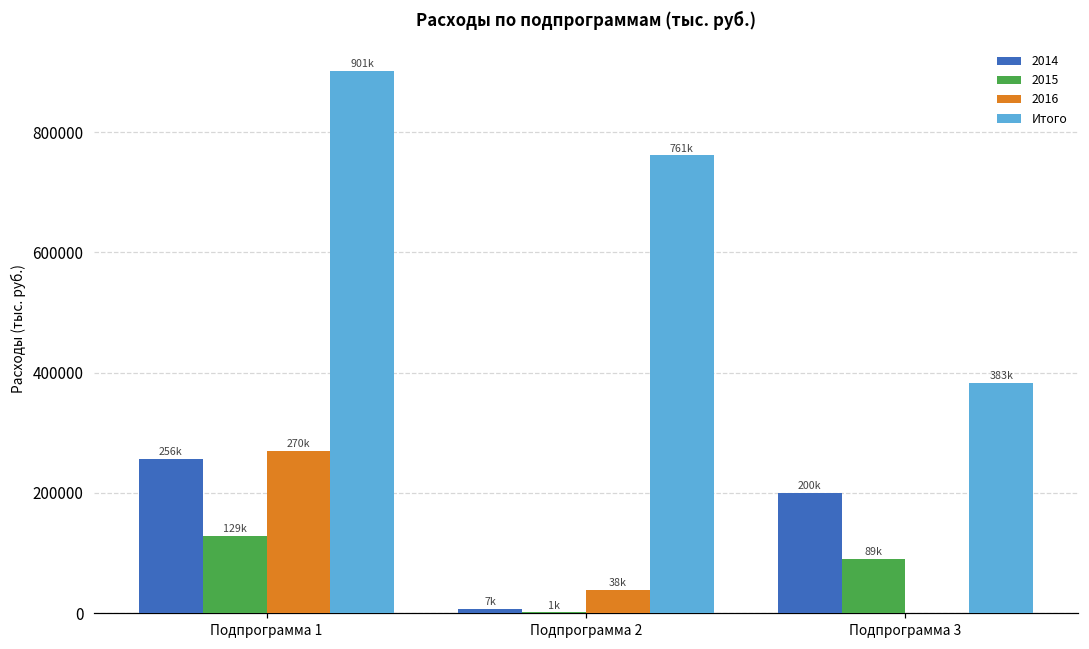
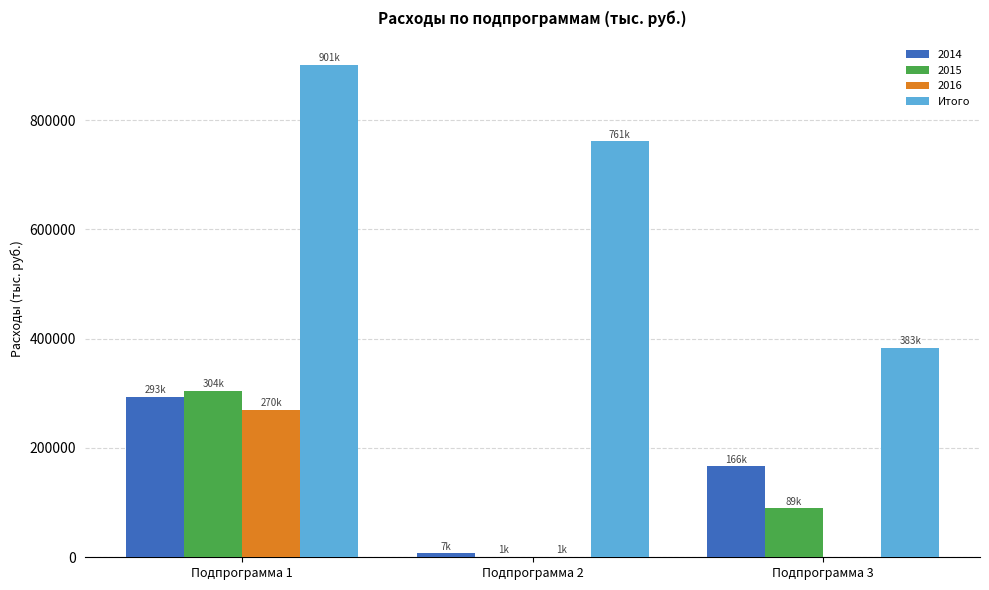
2014, Подпрограмма 1: 256k -> 293k
2015, Подпрограмма 1: 129k -> 304k
2016, Подпрограмма 2: 38k -> 1k
2014, Подпрограмма 3: 200k -> 166k
